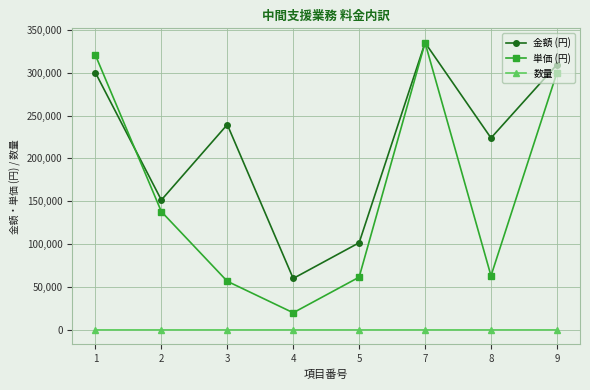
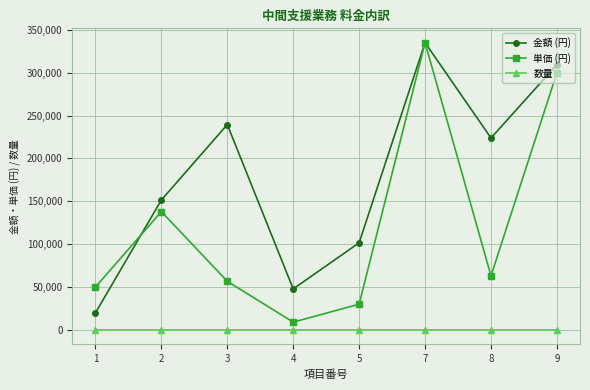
金額 (円), 1: 300,000 -> 20,000
単価 (円), 1: 320,000 -> 50,000
金額 (円), 4: 60,000 -> 50,000
単価 (円), 4: 20,000 -> 10,000
単価 (円), 5: 60,000 -> 30,000
